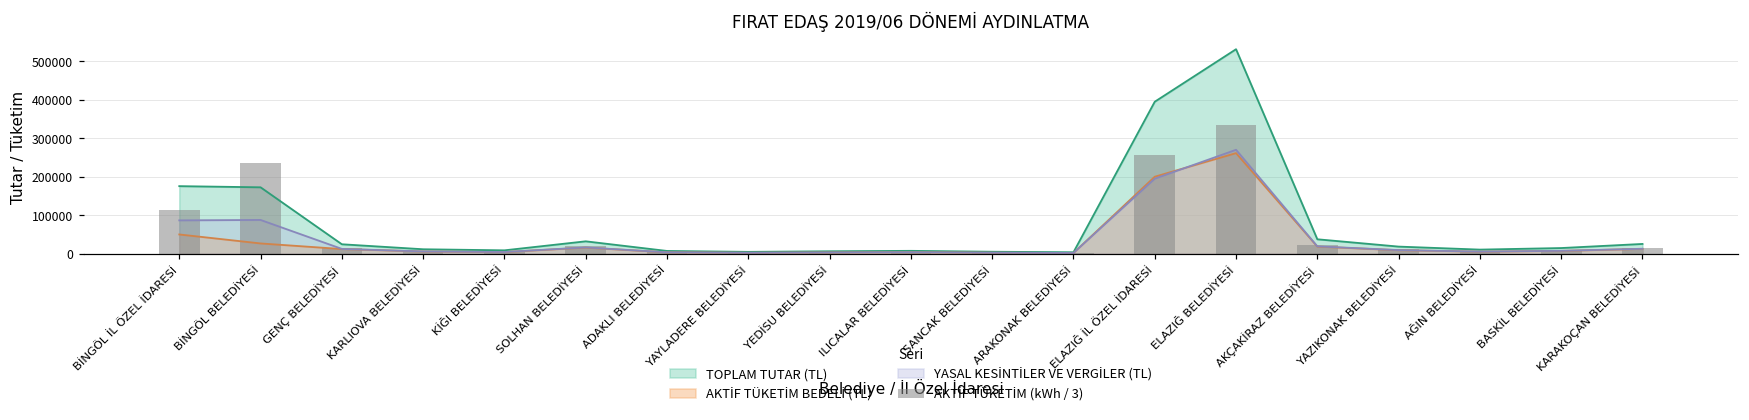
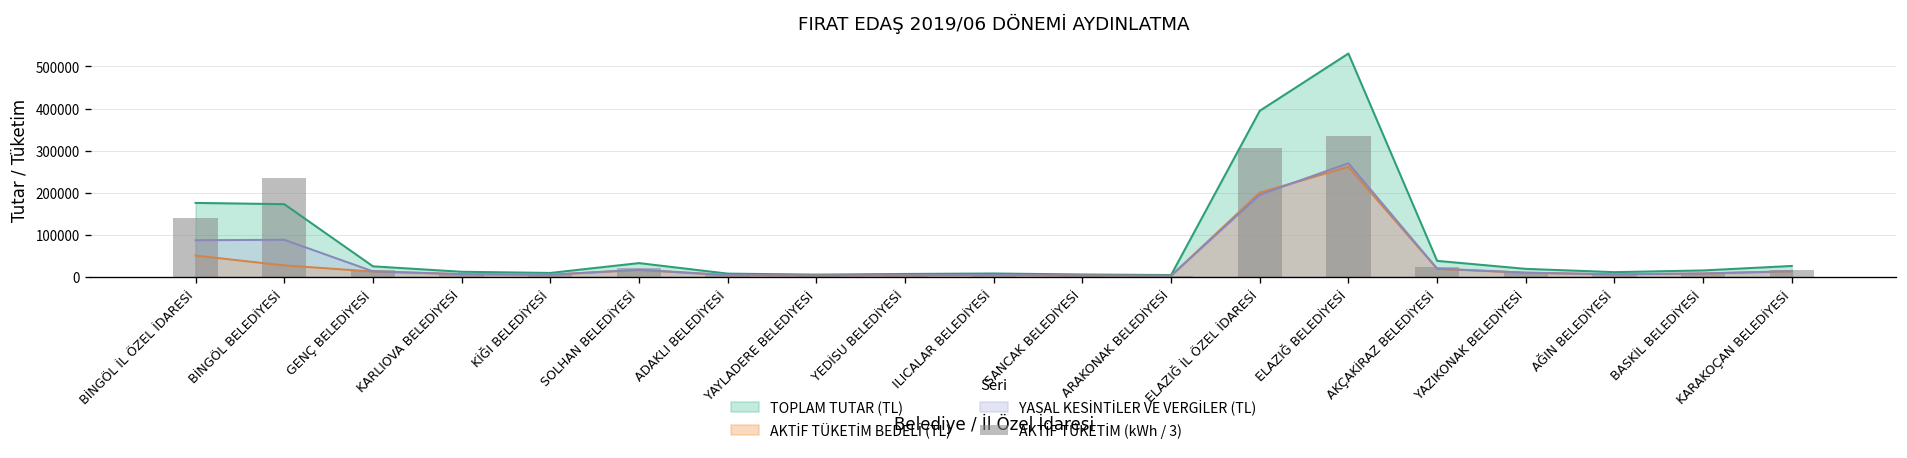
AKTİF TÜKETİM (kWh / 3), BİNGÖL İL ÖZEL İDARESİ: 110000 -> 140000
AKTİF TÜKETİM (kWh / 3), ELAZIĞ İL ÖZEL İDARESİ: 260000 -> 310000
